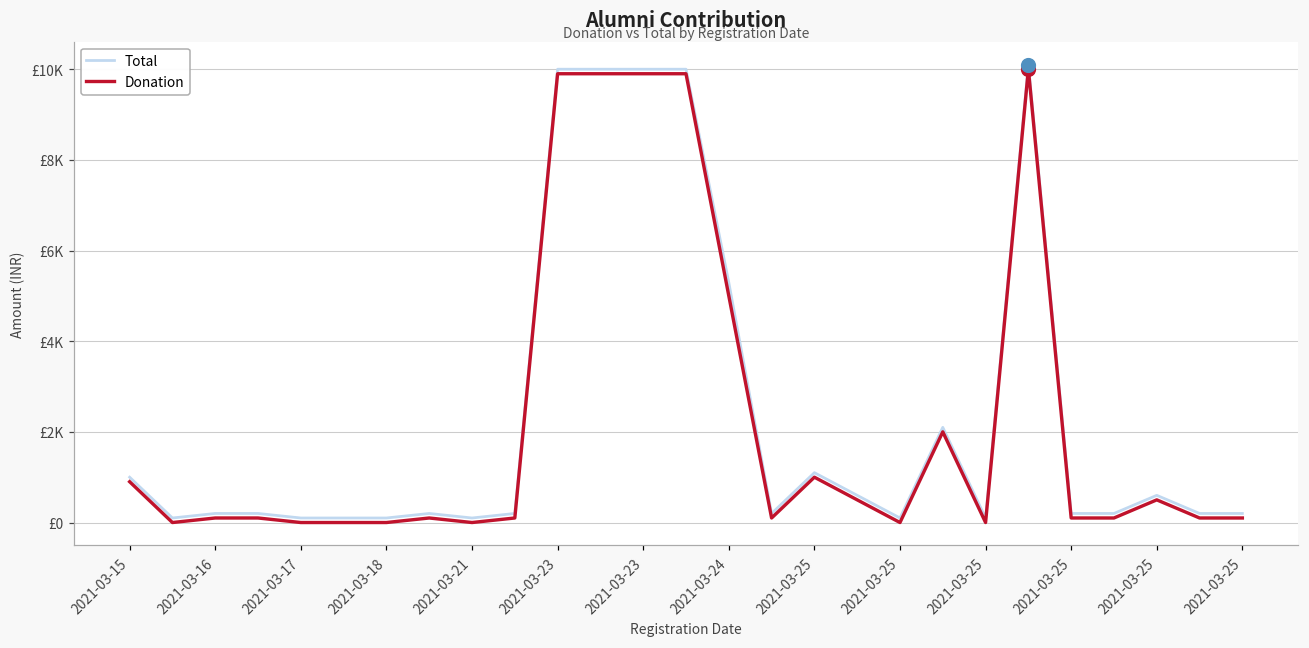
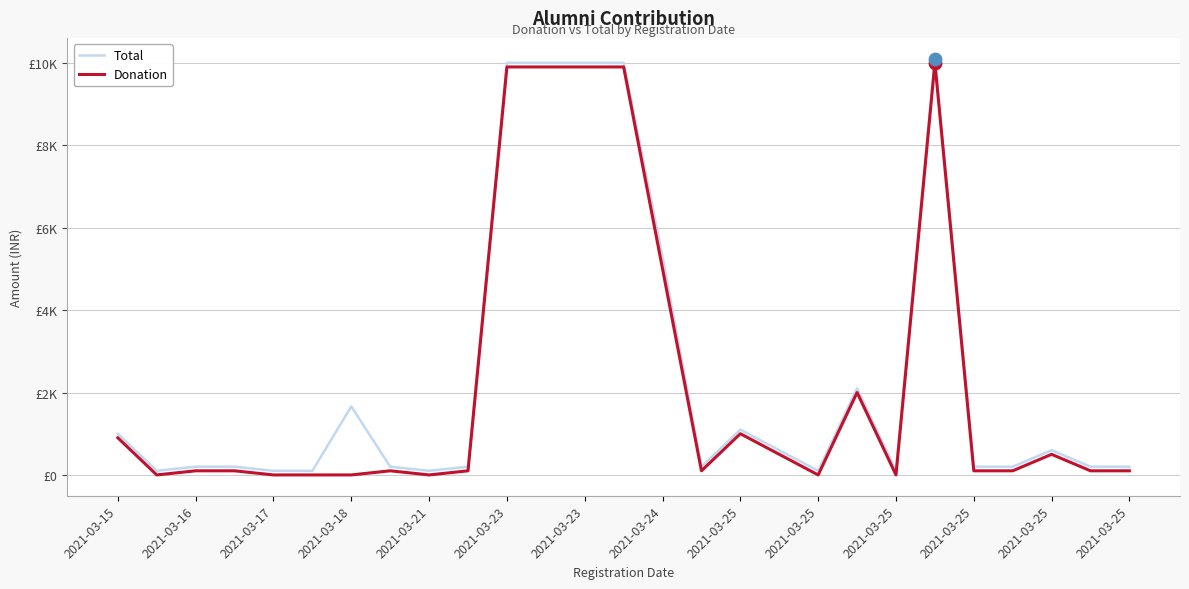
Total, 2021-03-18: £100 -> £1700
